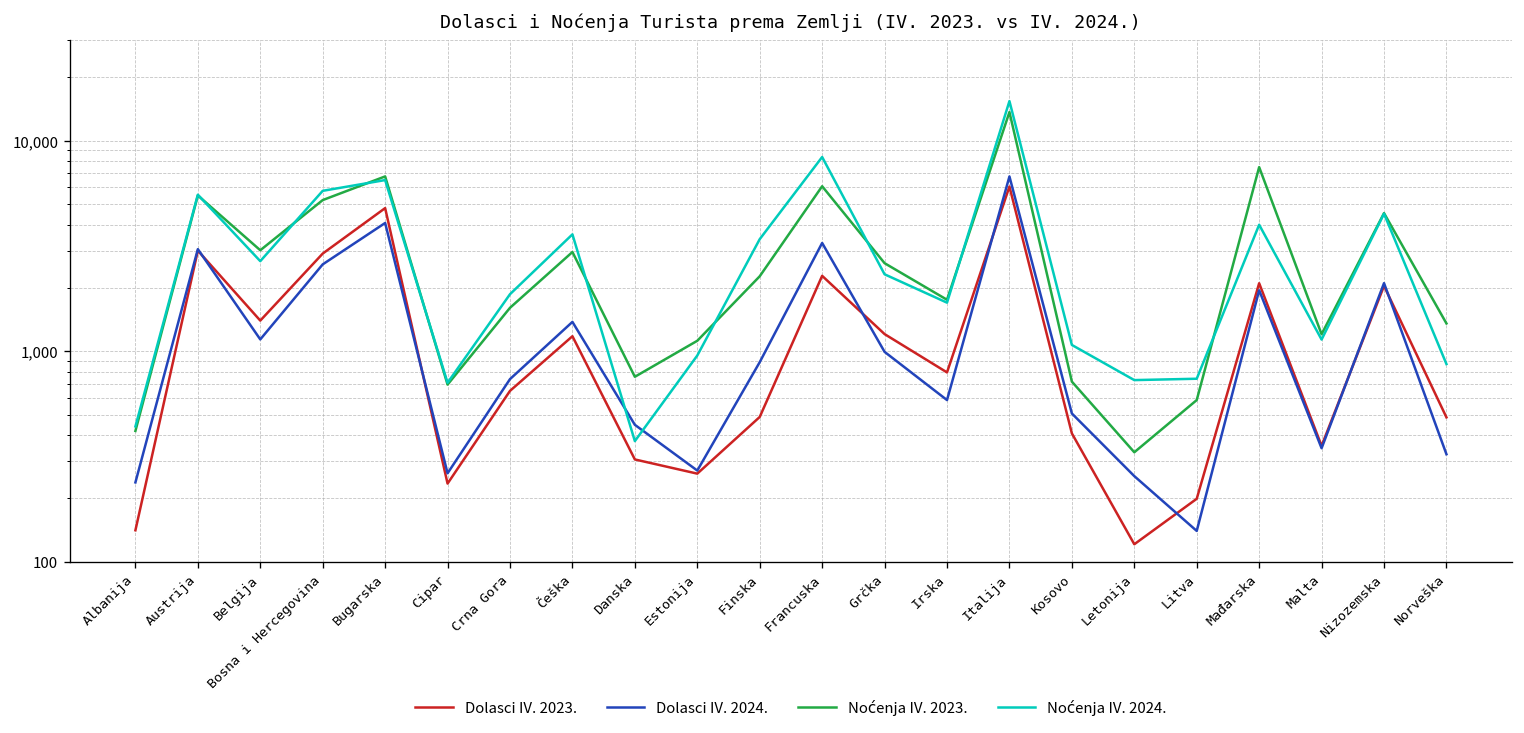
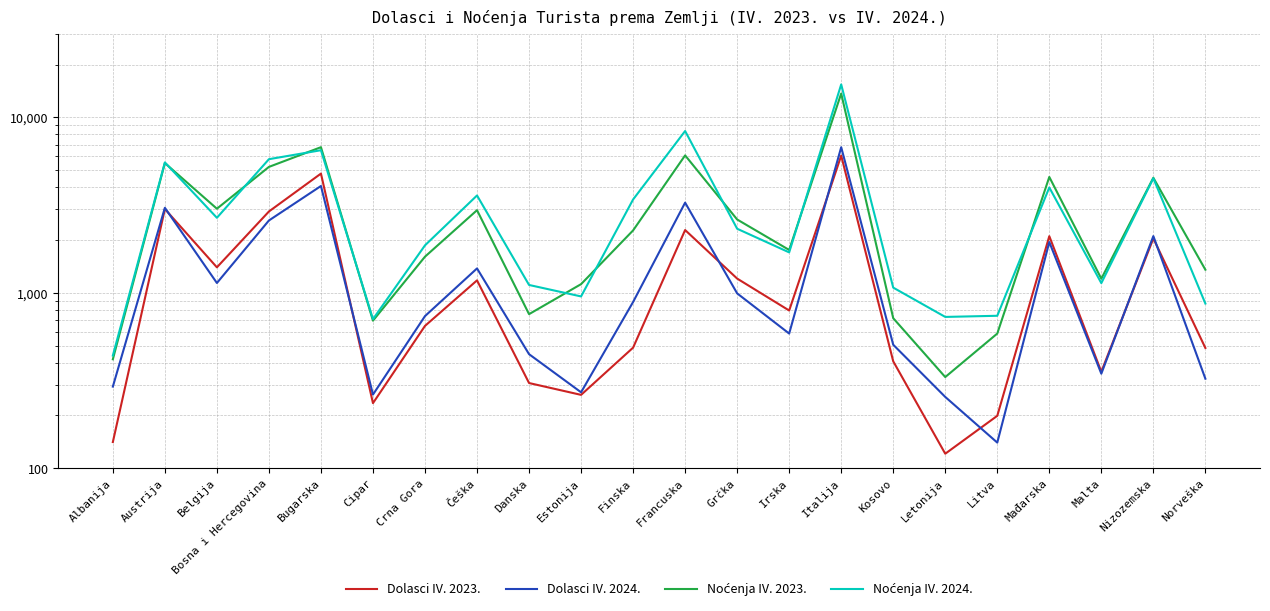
Dolasci IV. 2024., Albanija: 240 -> 290
Noćenja IV. 2024., Danska: 370 -> 1,100
Noćenja IV. 2023., Mađarska: 7,500 -> 4,600
